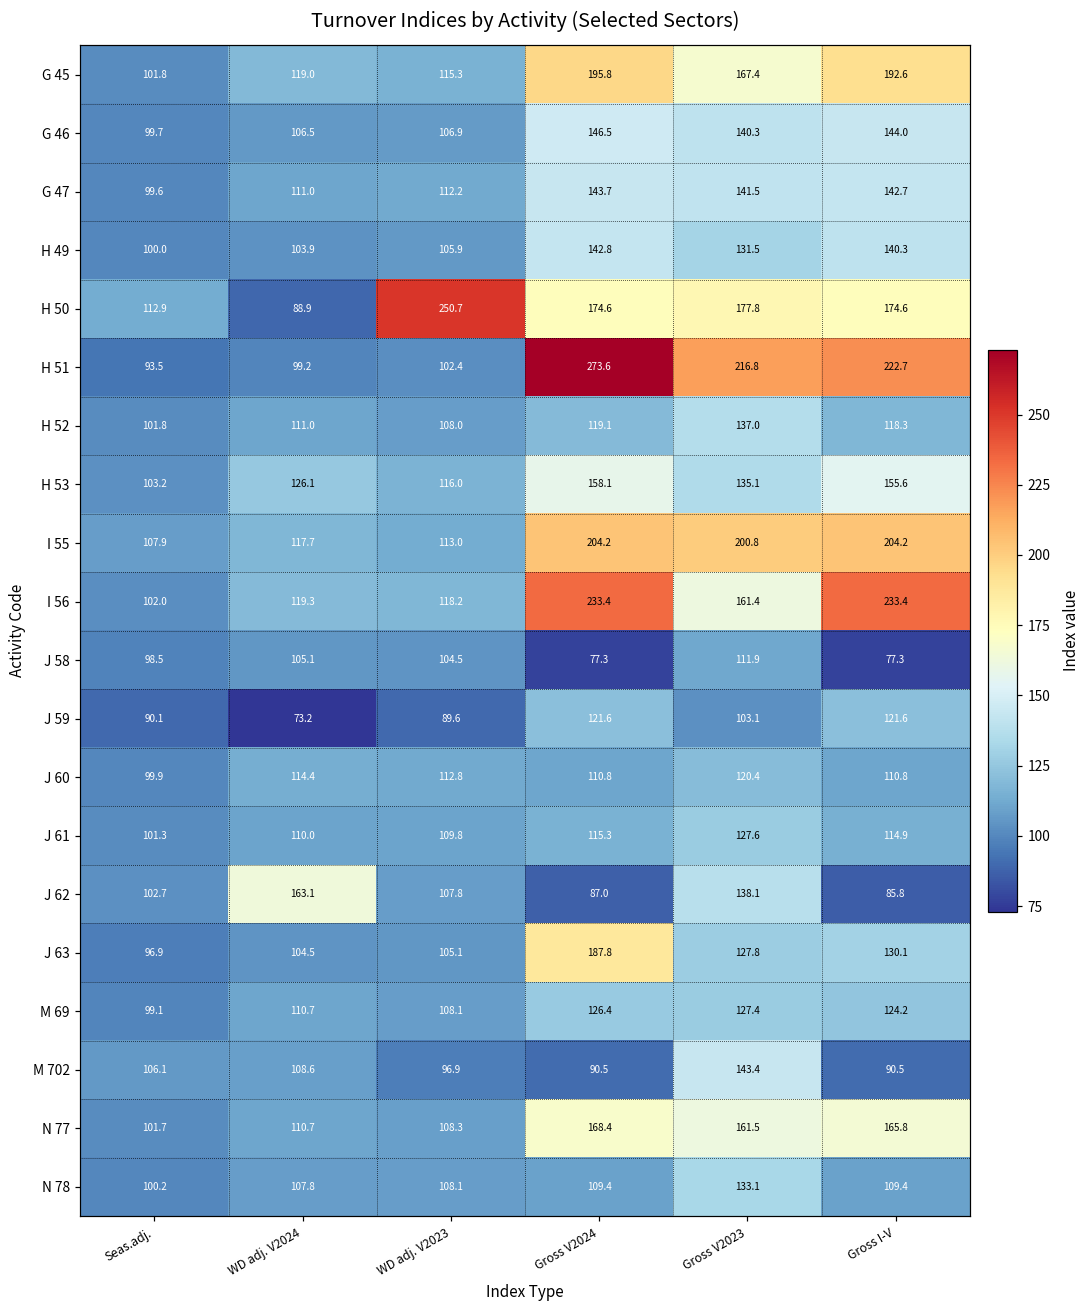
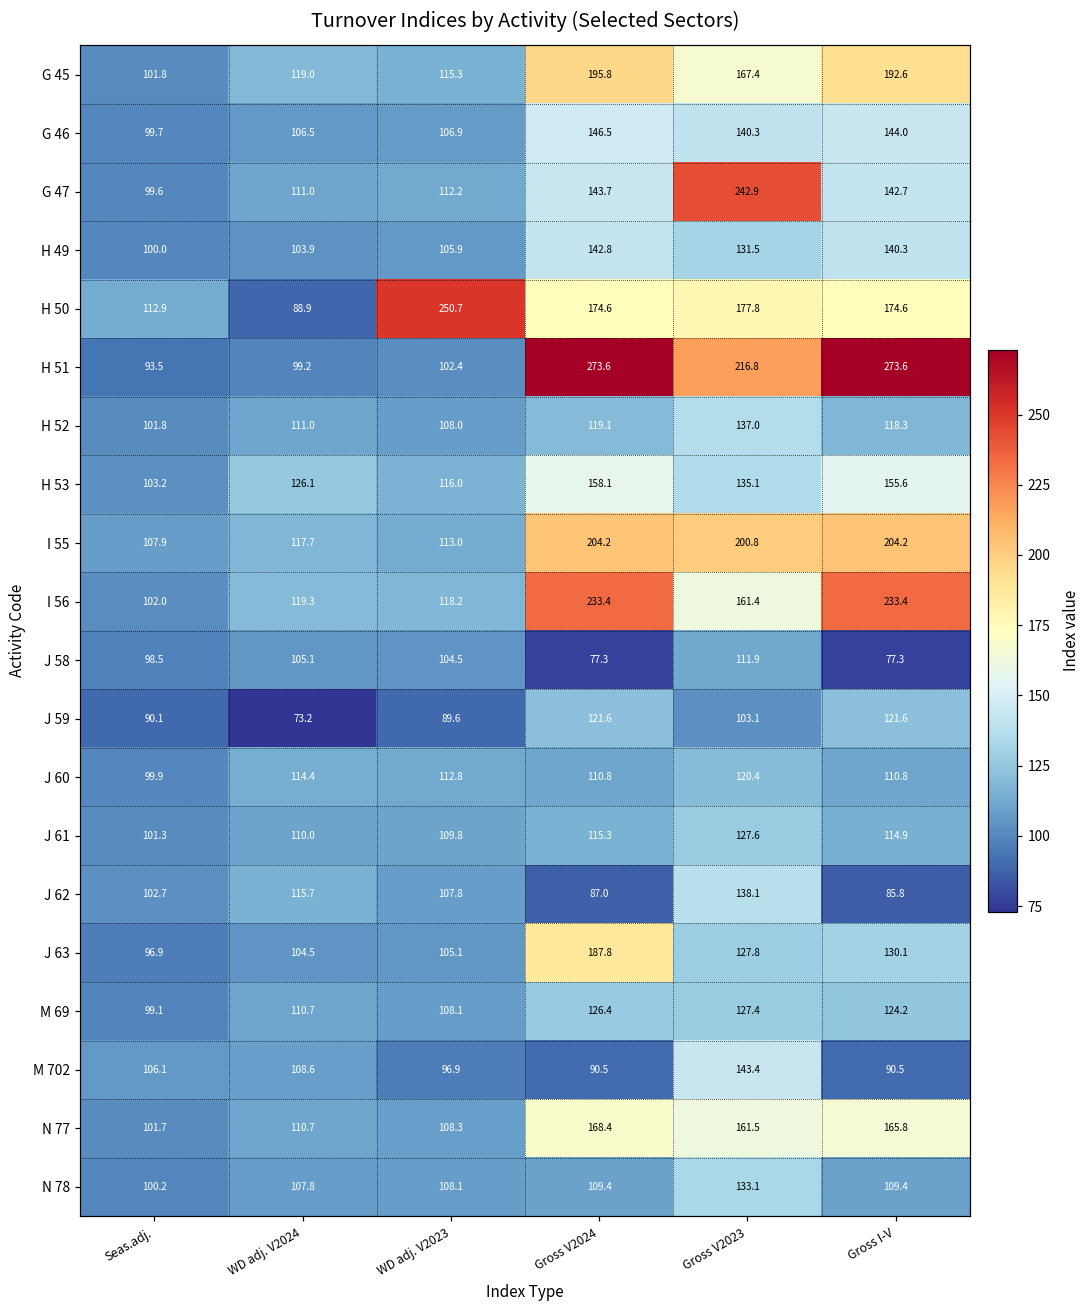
G 47, Gross V2023: 141.5 -> 242.9
H 51, Gross I-V: 222.7 -> 273.6
J 62, WD adj. V2024: 163.1 -> 115.7
